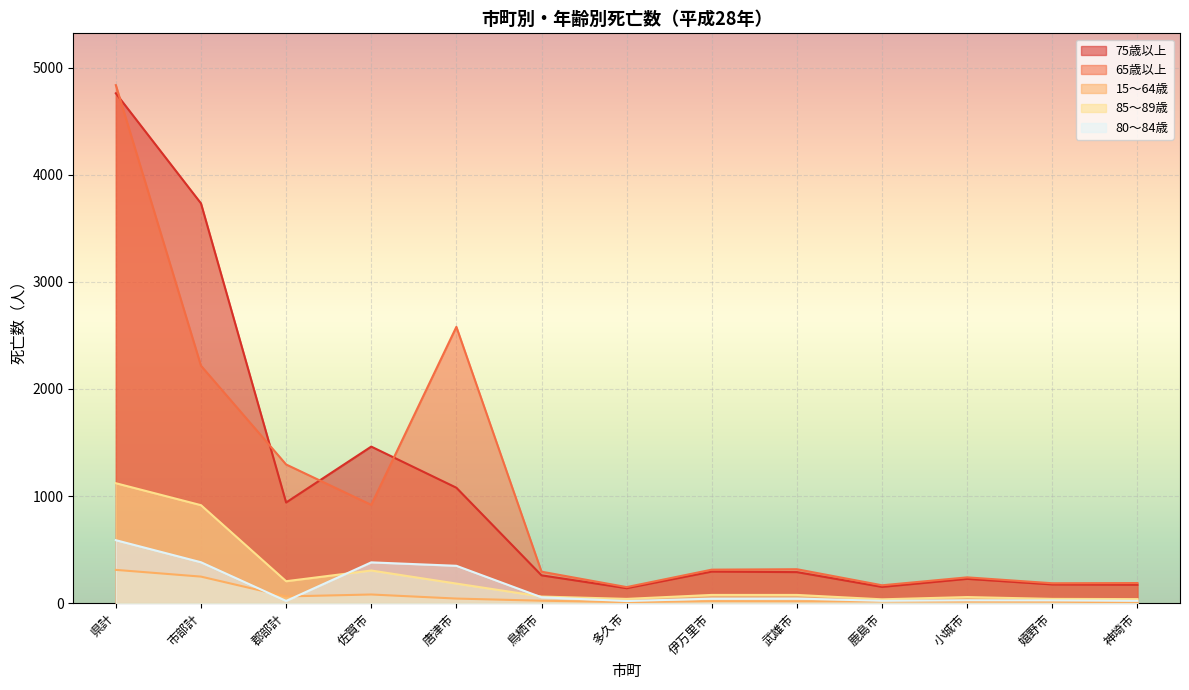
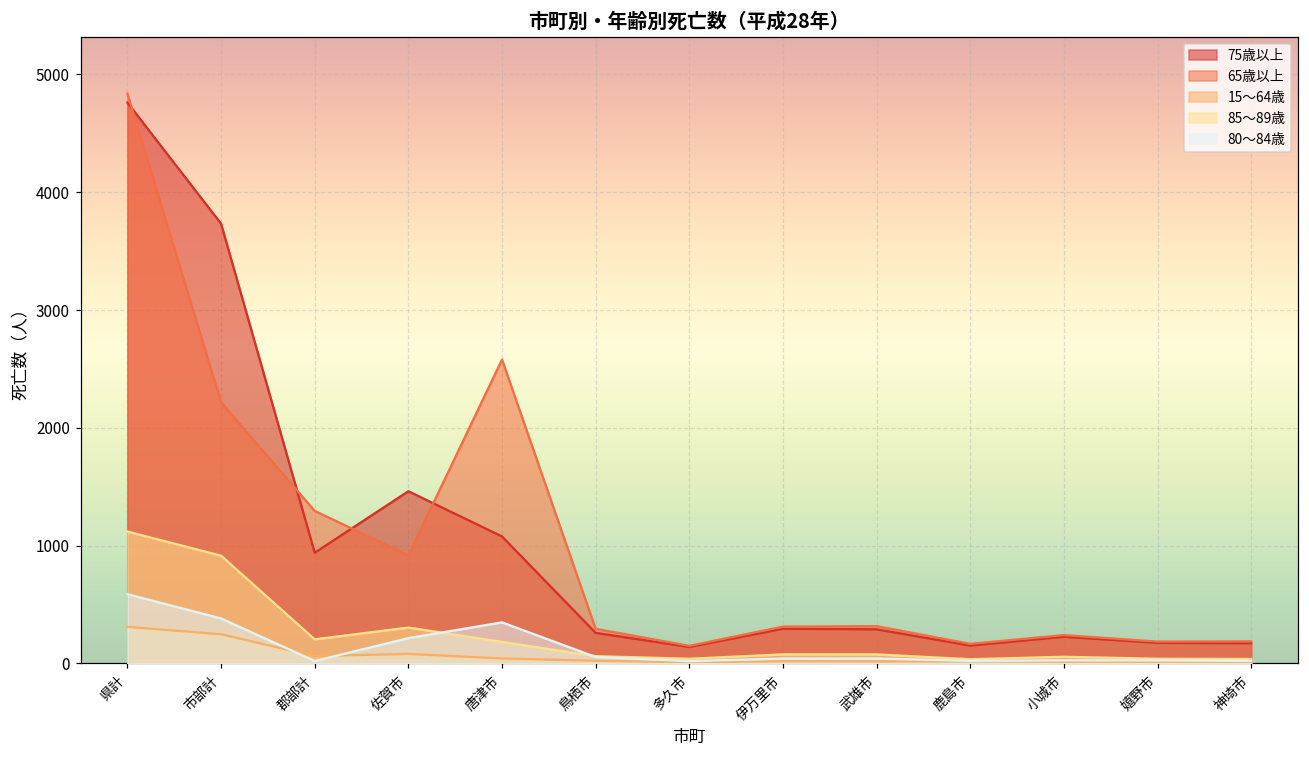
80～84歳, 佐賀市: 380 -> 220
